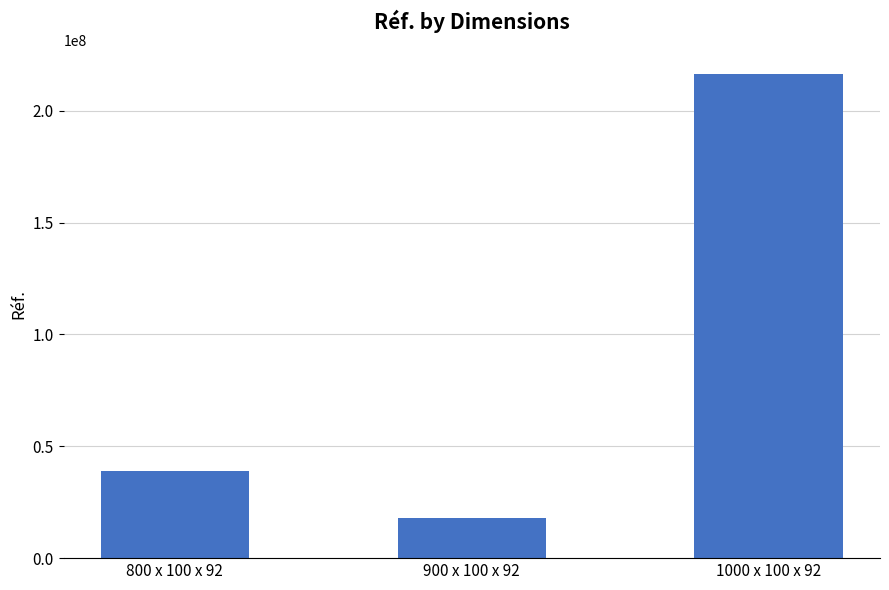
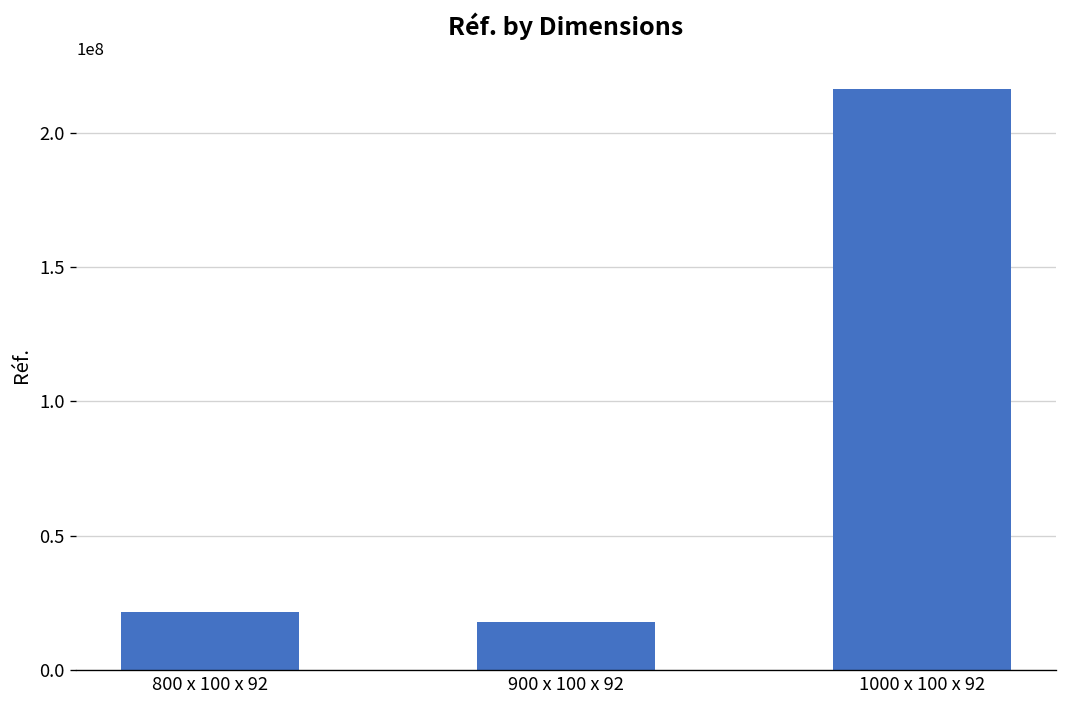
800 x 100 x 92: 39000000 -> 22000000
